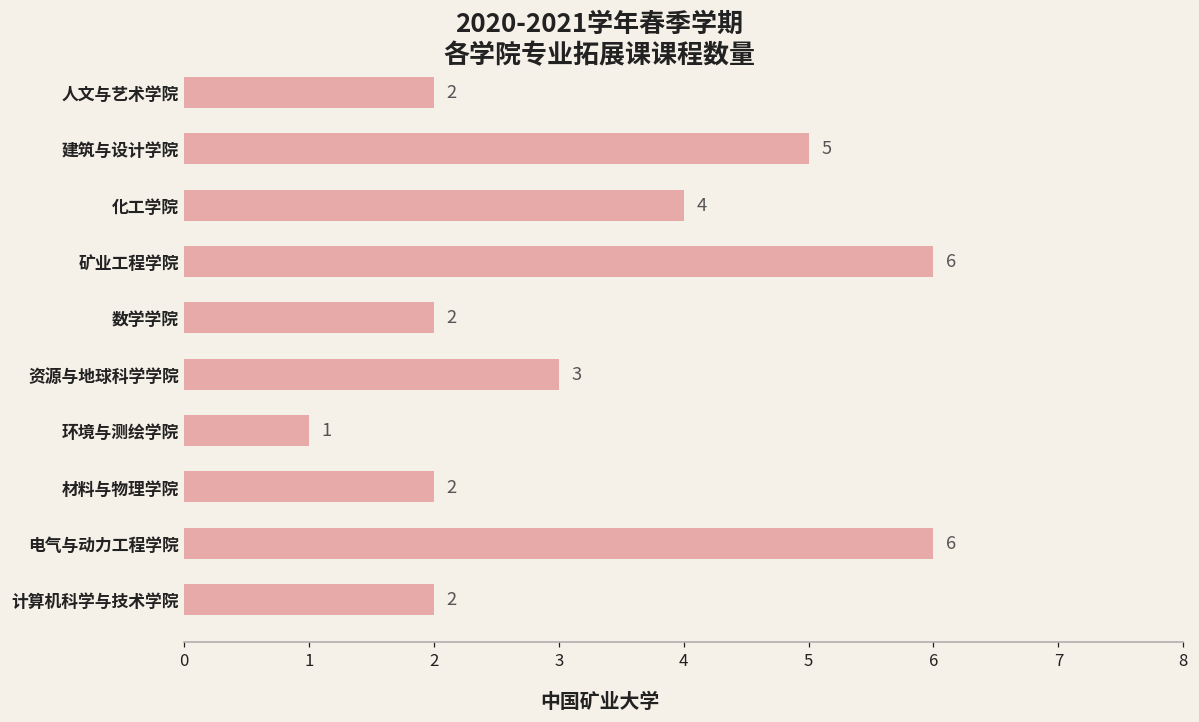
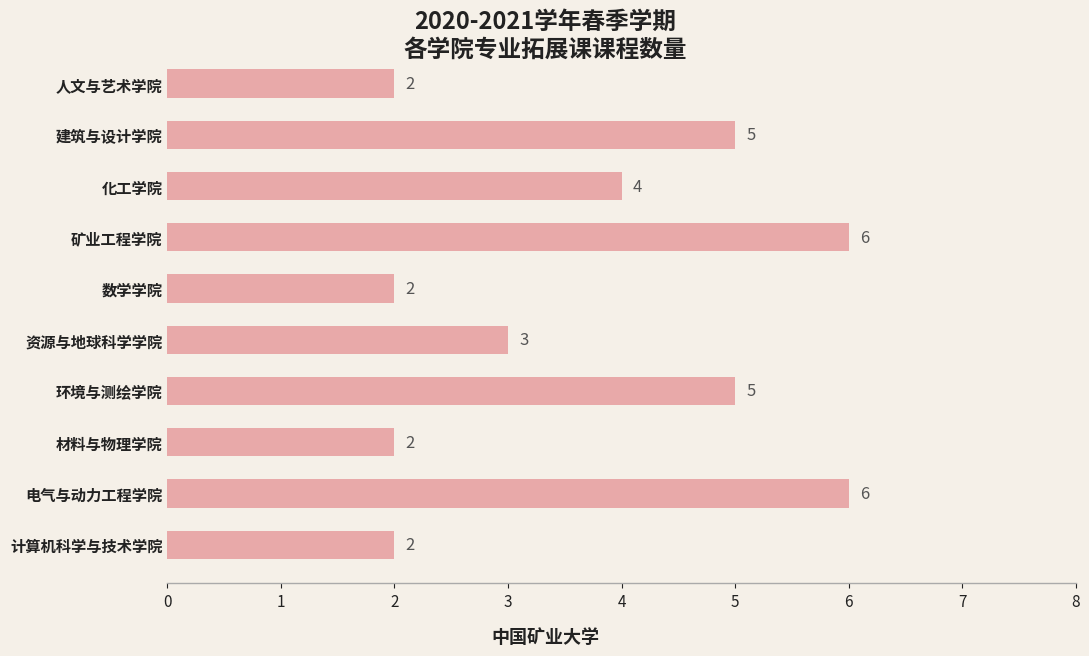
环境与测绘学院: 1 -> 5
